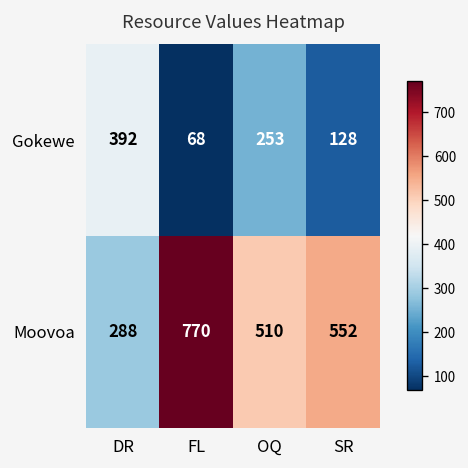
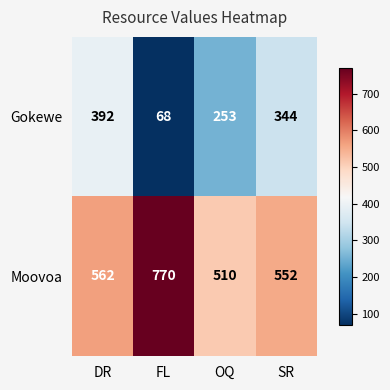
Gokewe, SR: 128 -> 344
Moovoa, DR: 288 -> 562
